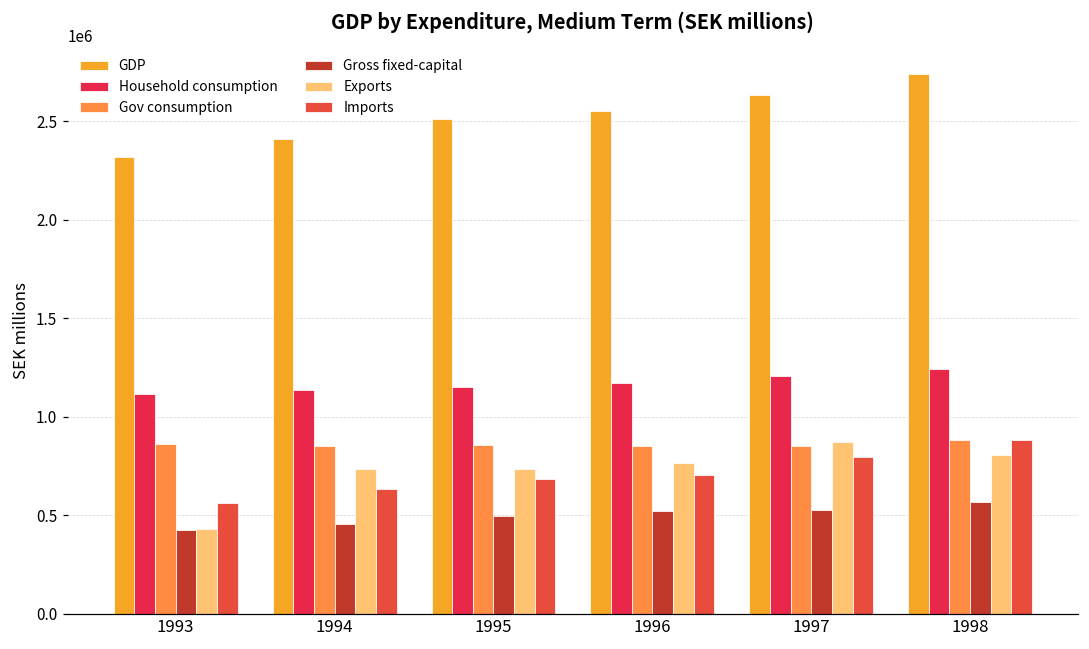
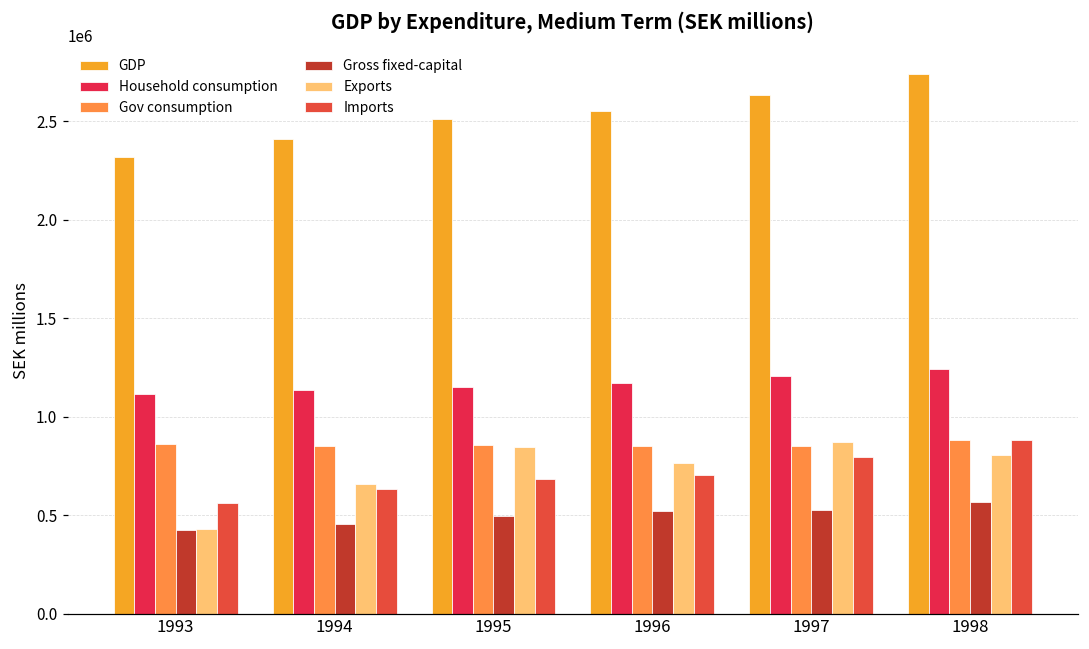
Exports, 1994: 740000 -> 660000
Exports, 1995: 730000 -> 850000
